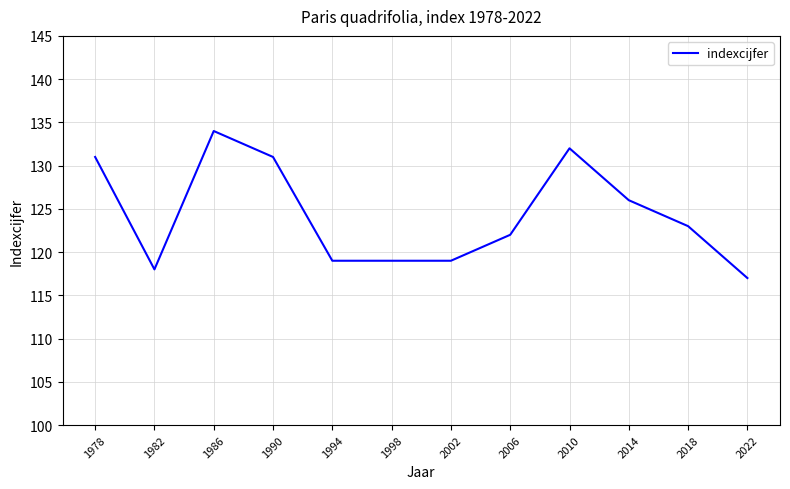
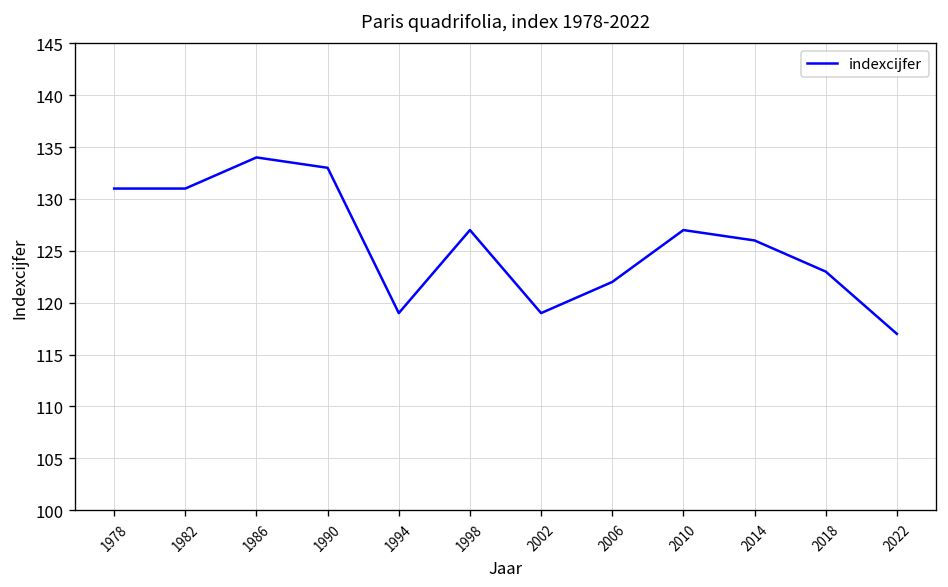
1982: 118 -> 131
1990: 131 -> 133
1998: 119 -> 127
2010: 132 -> 127
